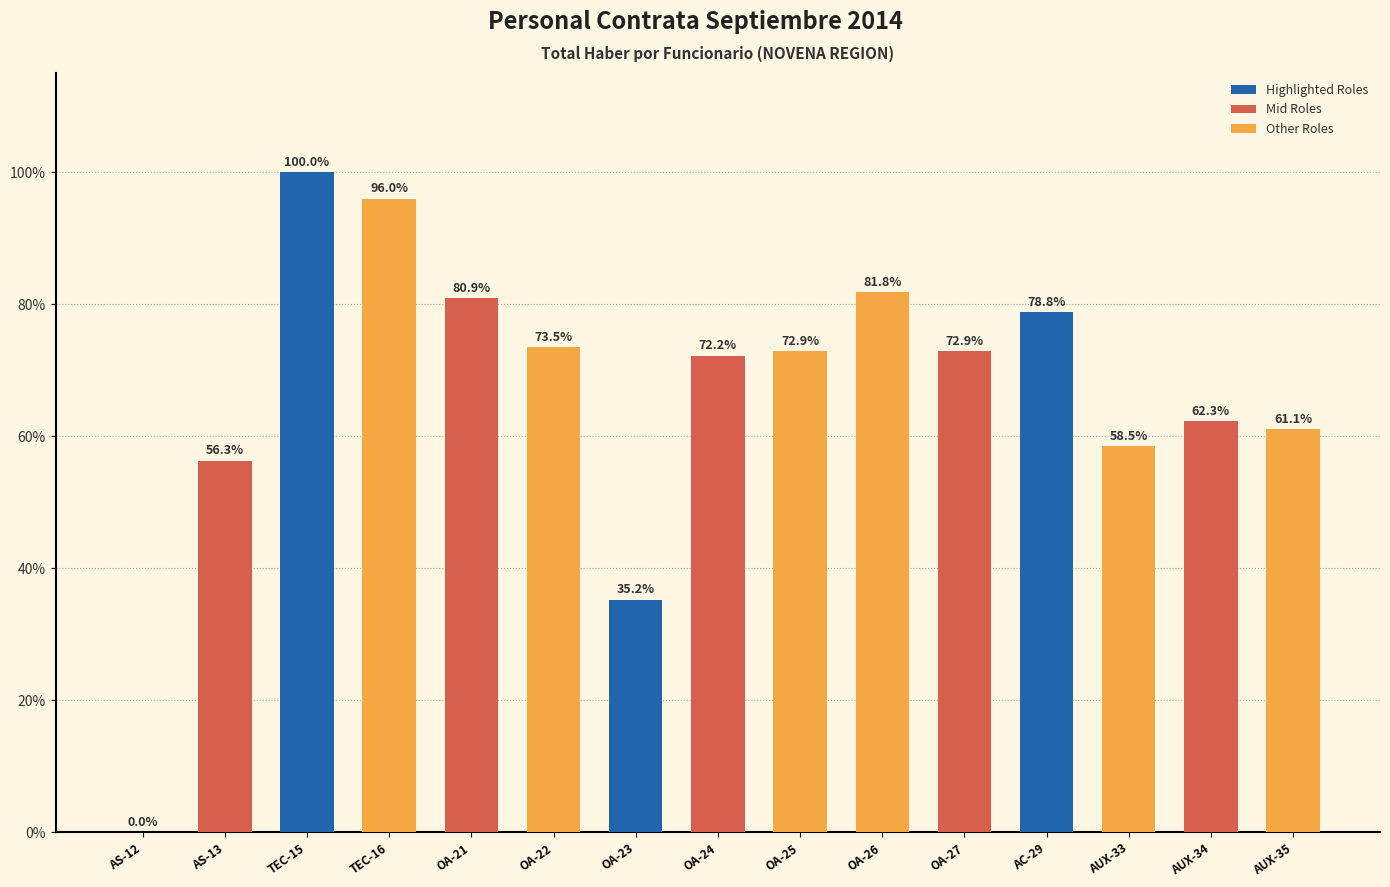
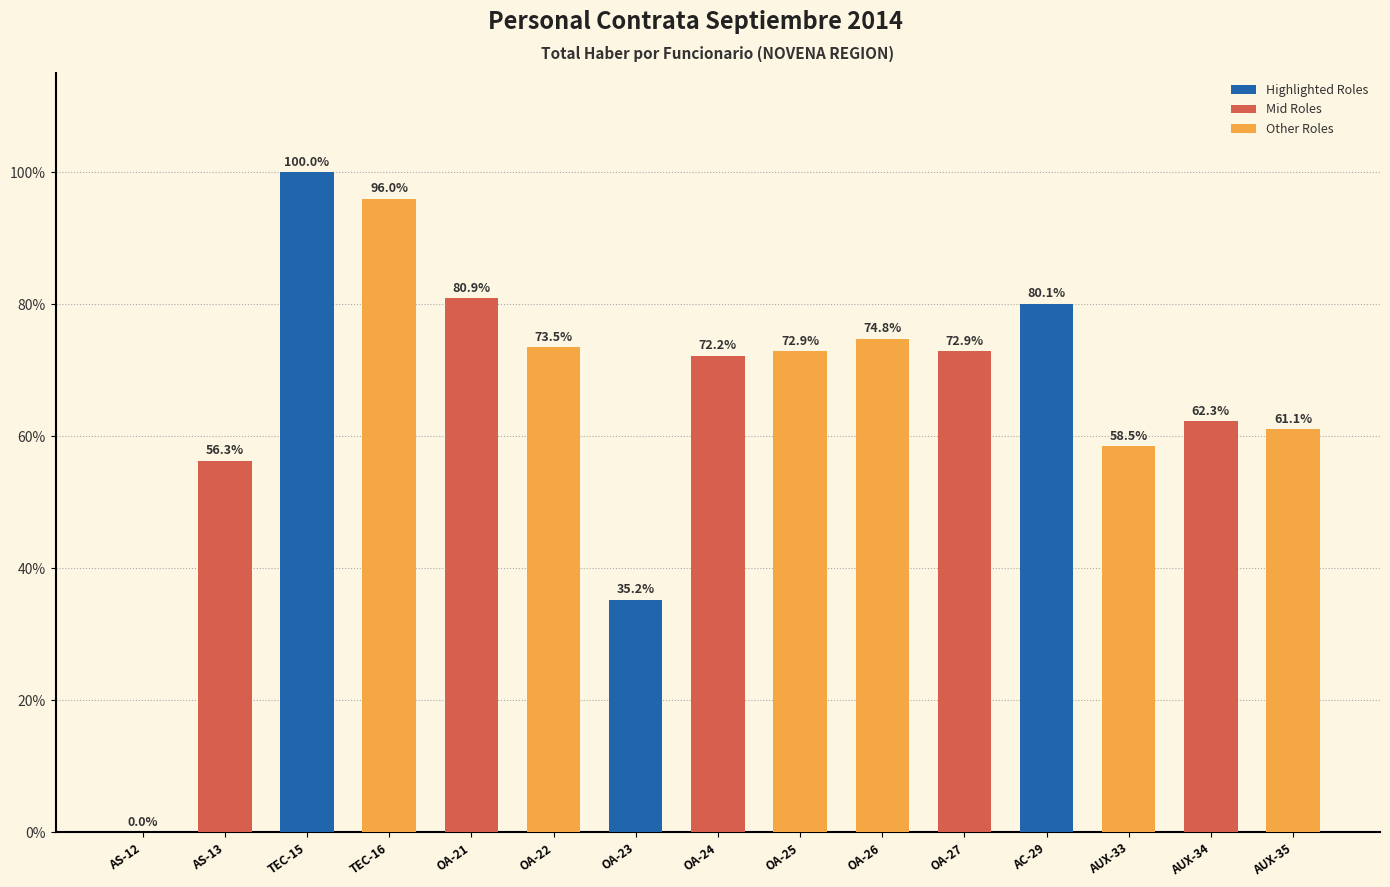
OA-26: 81.8% -> 74.8%
AC-29: 78.8% -> 80.1%
